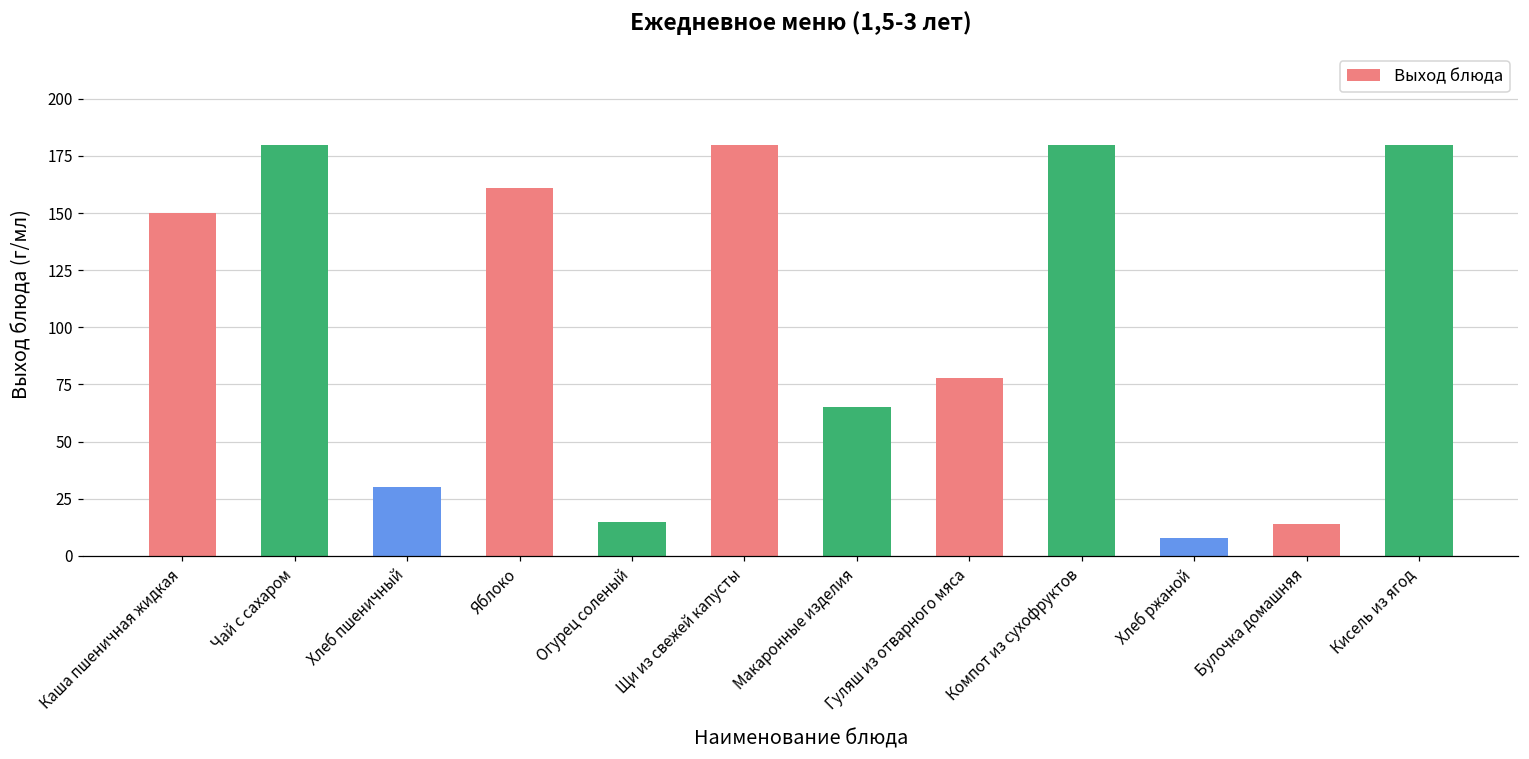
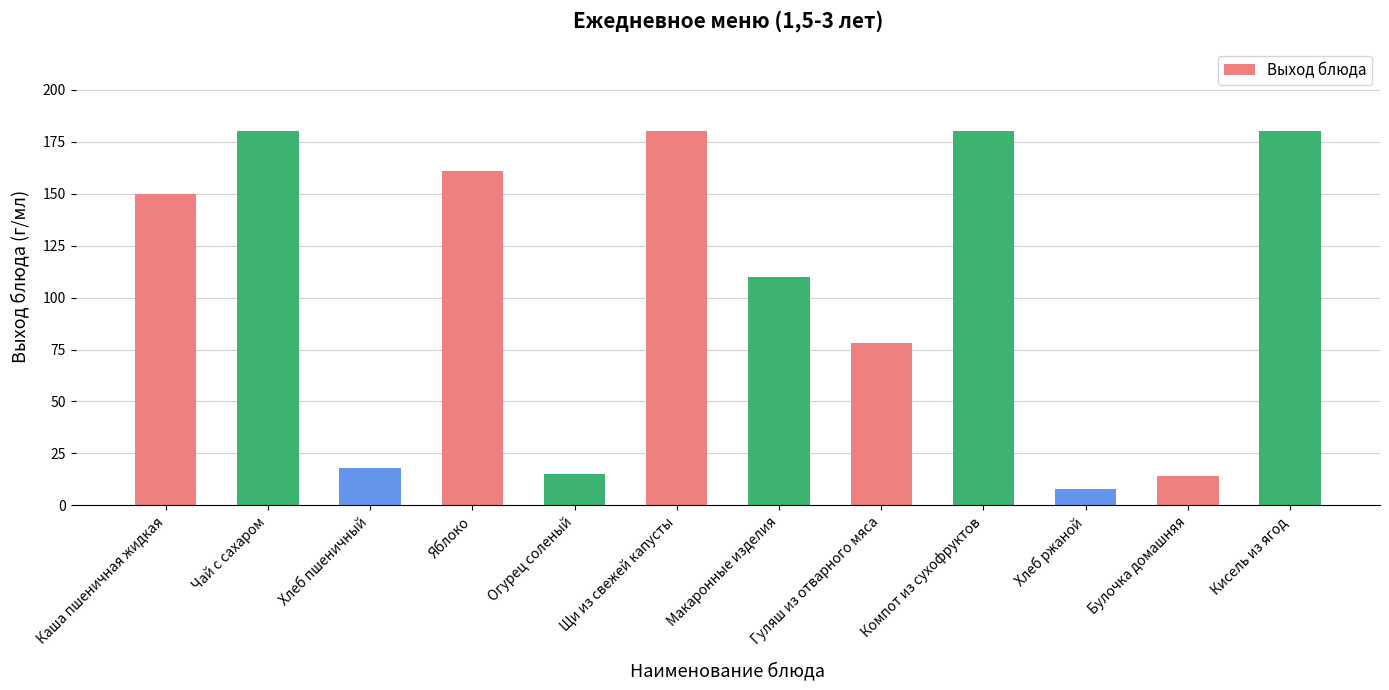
Хлеб пшеничный: 30 -> 18
Макаронные изделия: 65 -> 110
